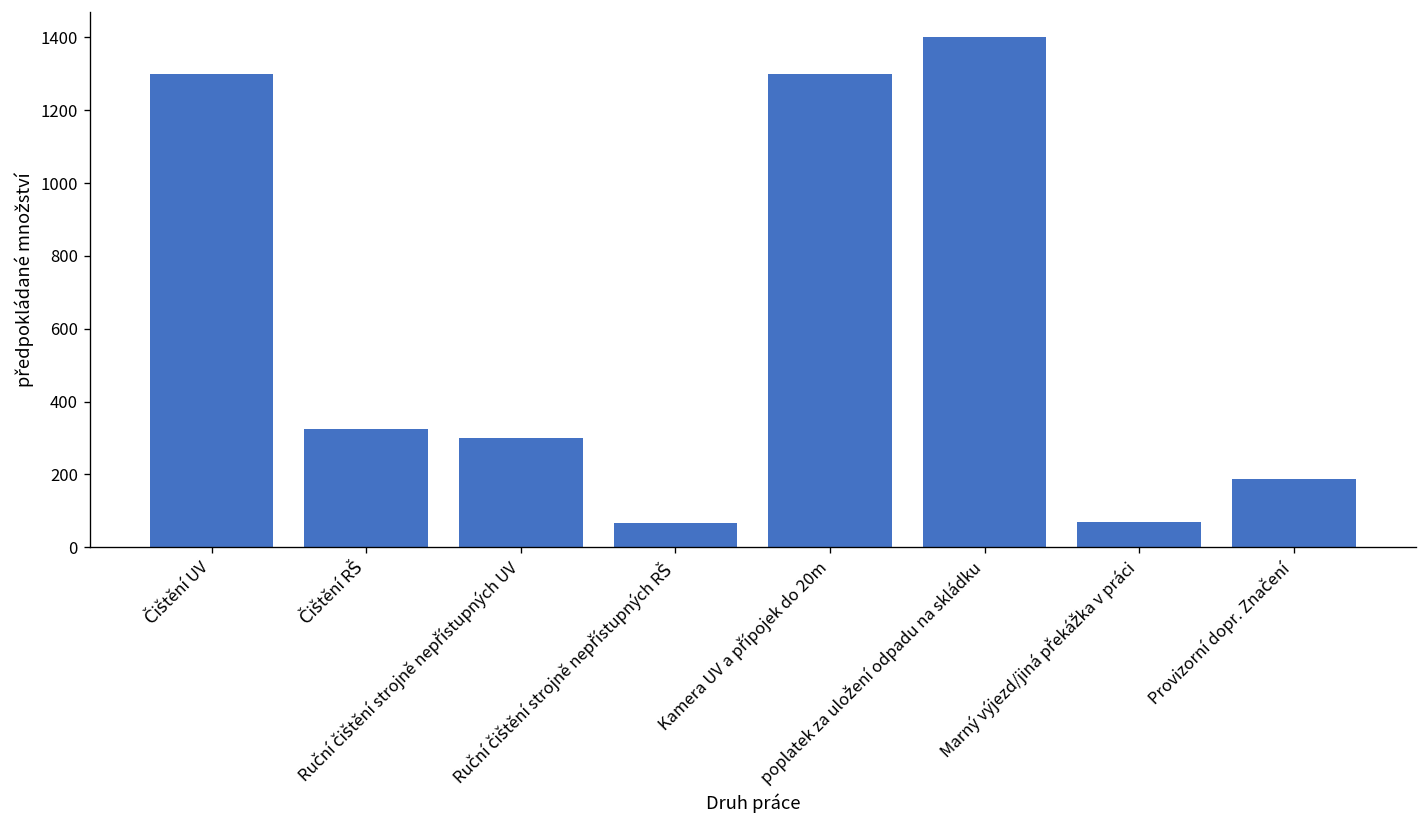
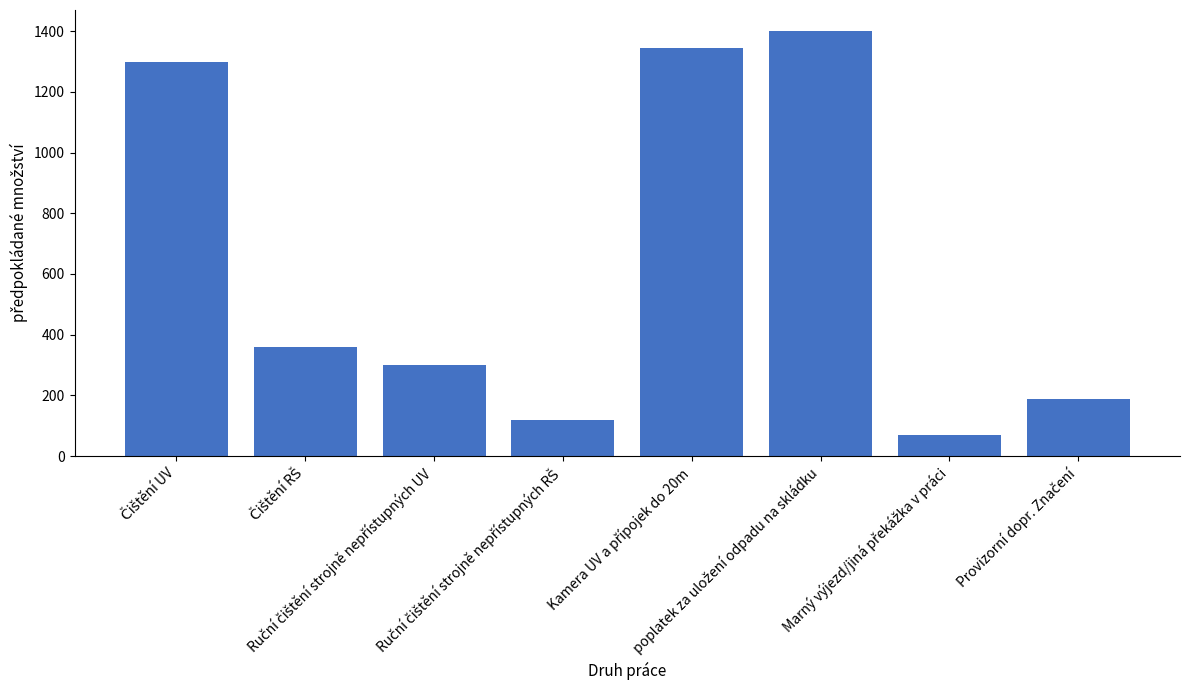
Čištění RŠ: 330 -> 360
Ruční čištění strojně nepřístupných RŠ: 70 -> 120
Kamera UV a přípojek do 20m: 1300 -> 1350
